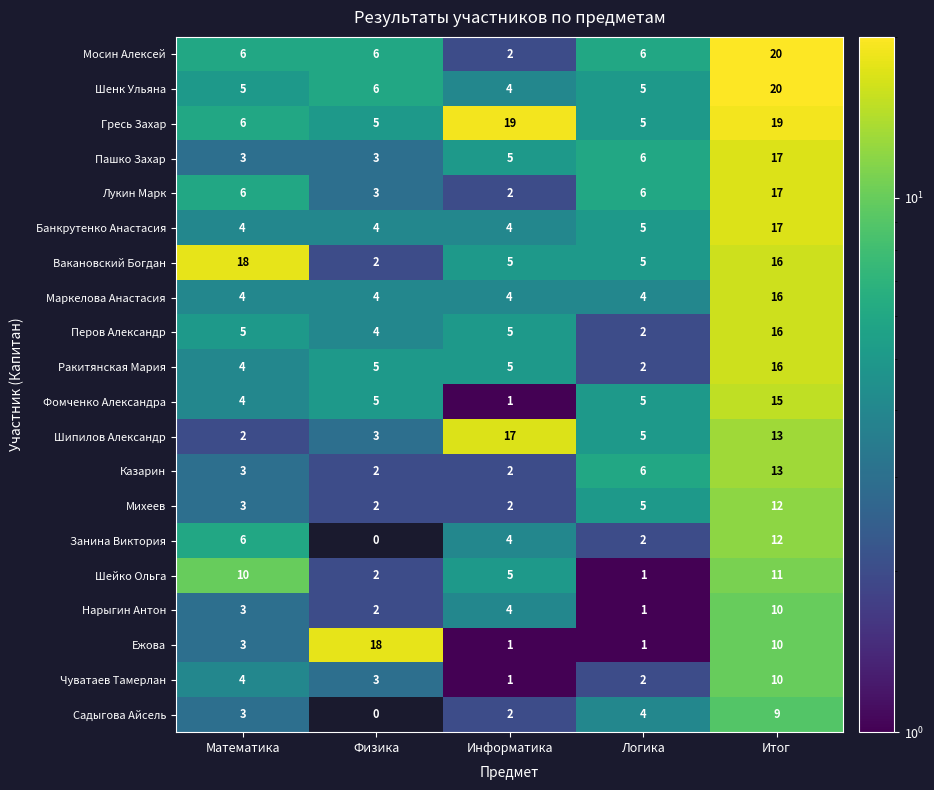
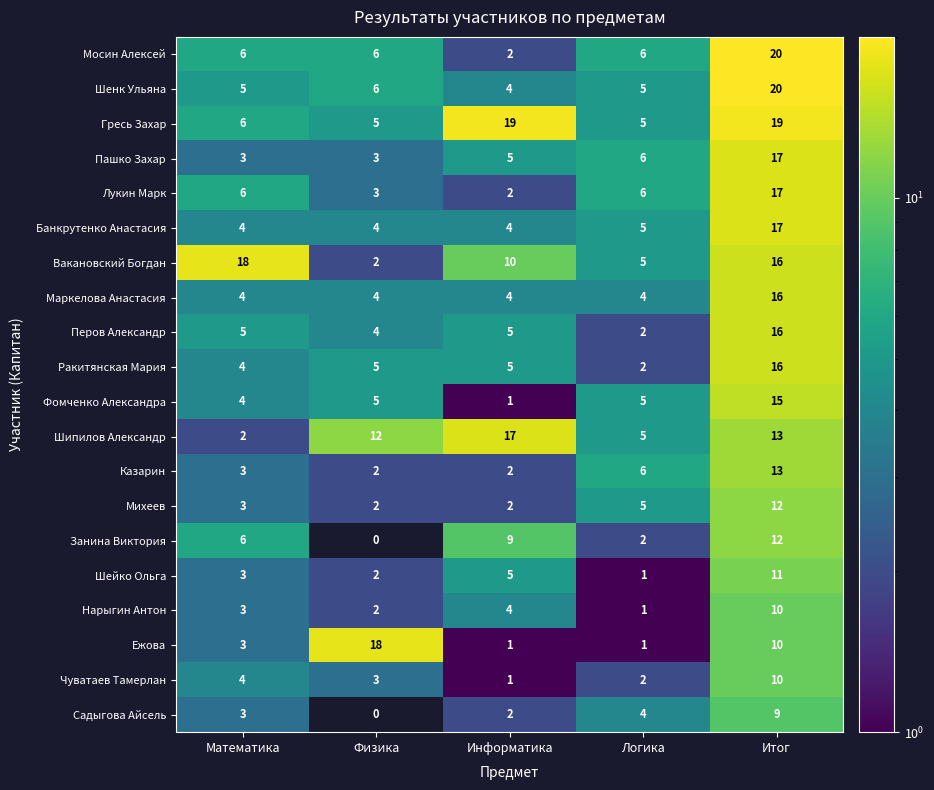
Вакановский Богдан, Информатика: 5 -> 10
Шипилов Александр, Физика: 3 -> 12
Занина Виктория, Информатика: 4 -> 9
Шейко Ольга, Математика: 10 -> 3
